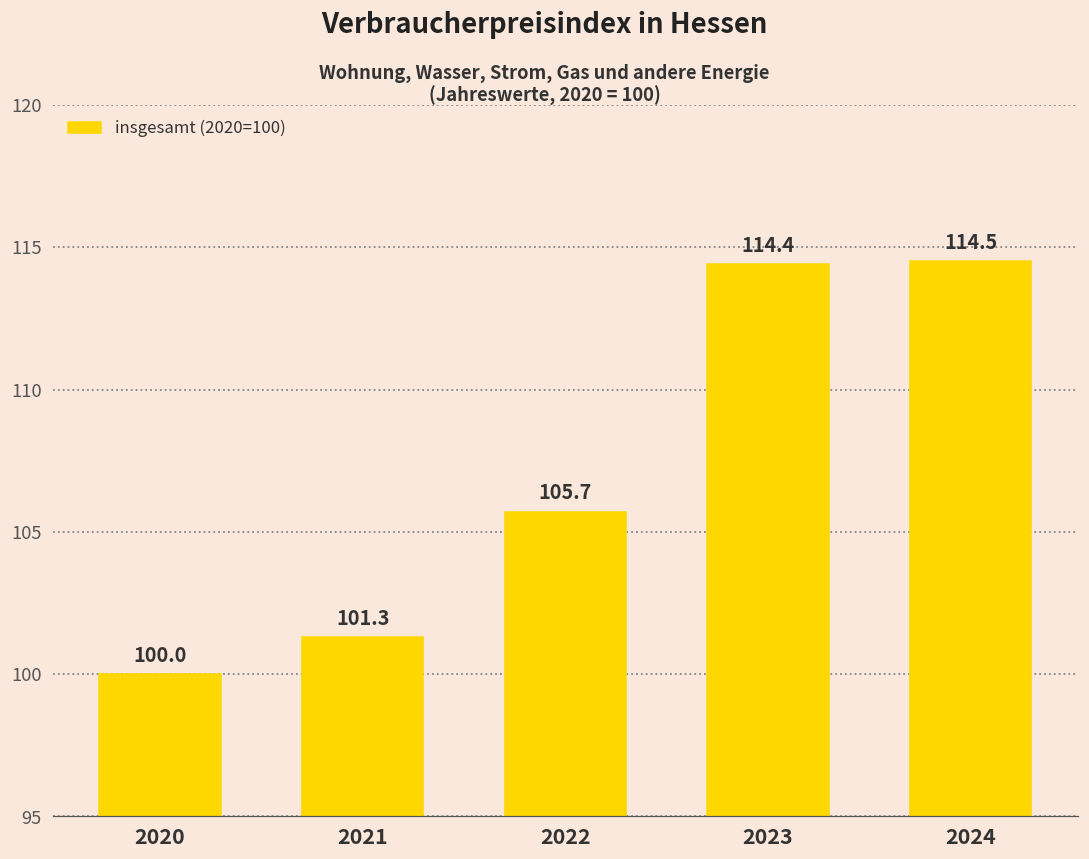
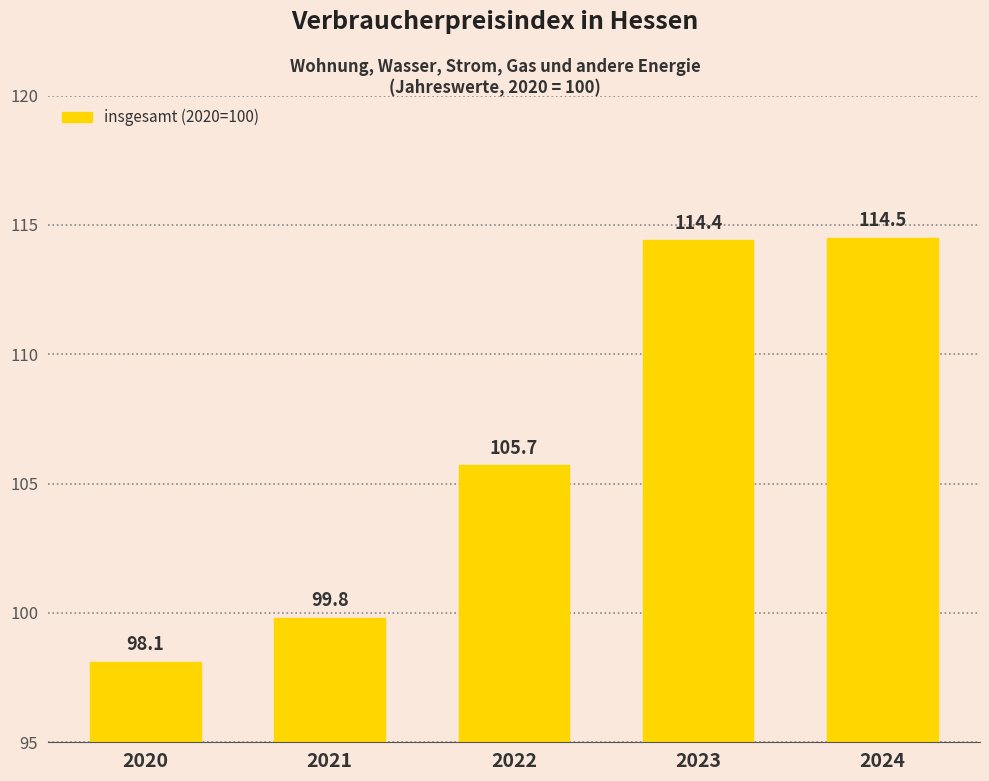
2020: 100.0 -> 98.1
2021: 101.3 -> 99.8
